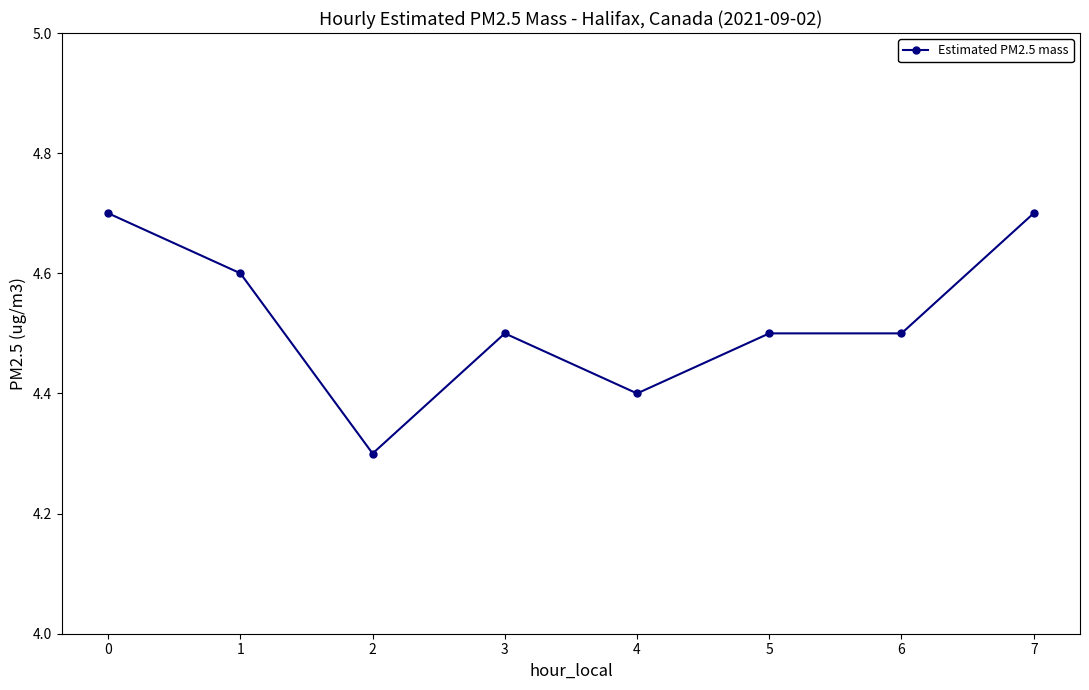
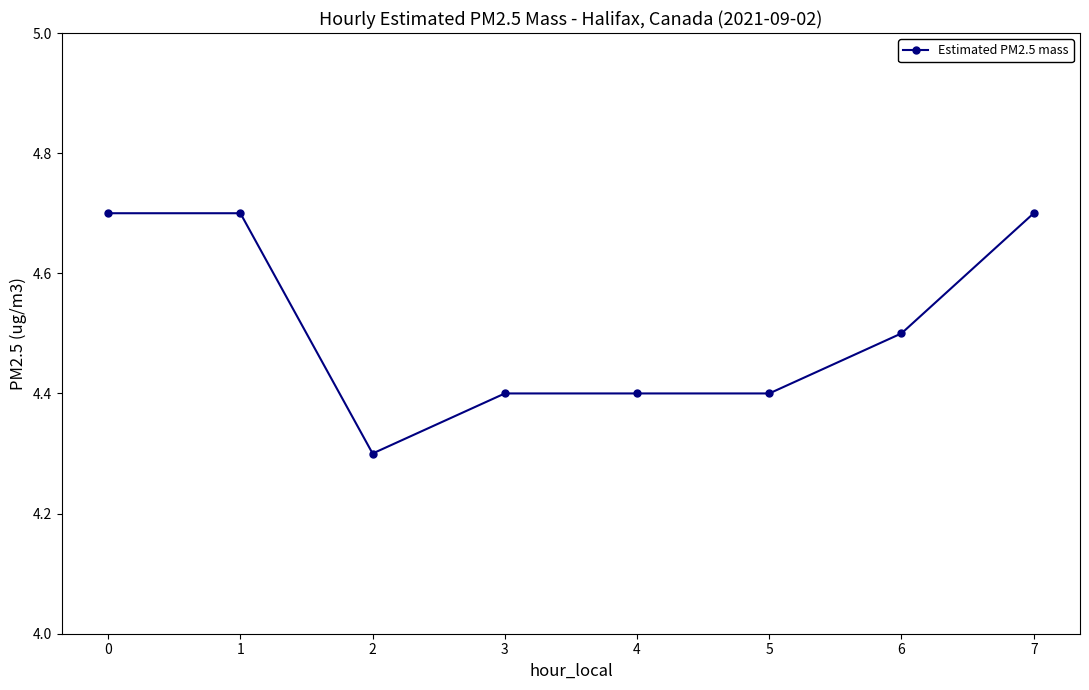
1: 4.6 -> 4.7
3: 4.5 -> 4.4
5: 4.5 -> 4.4
